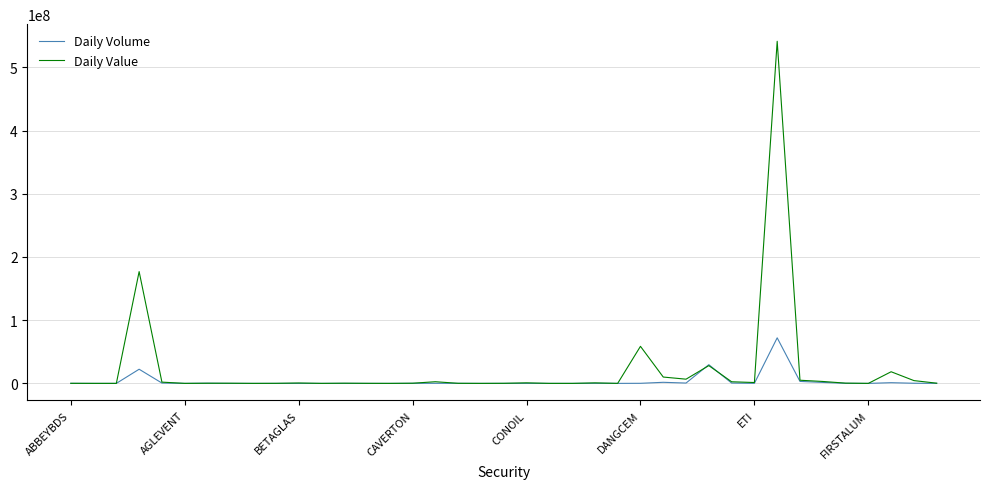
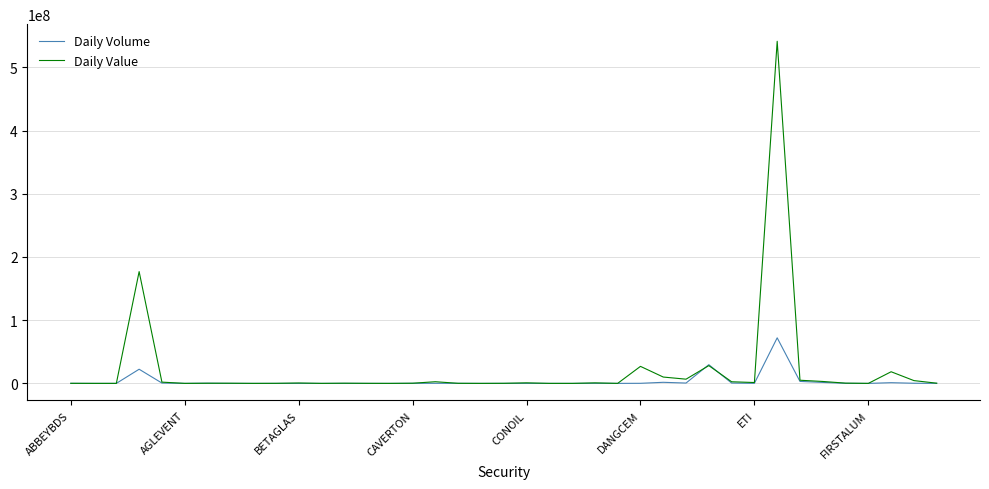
Daily Value, DANGCEM: 60000000 -> 30000000
